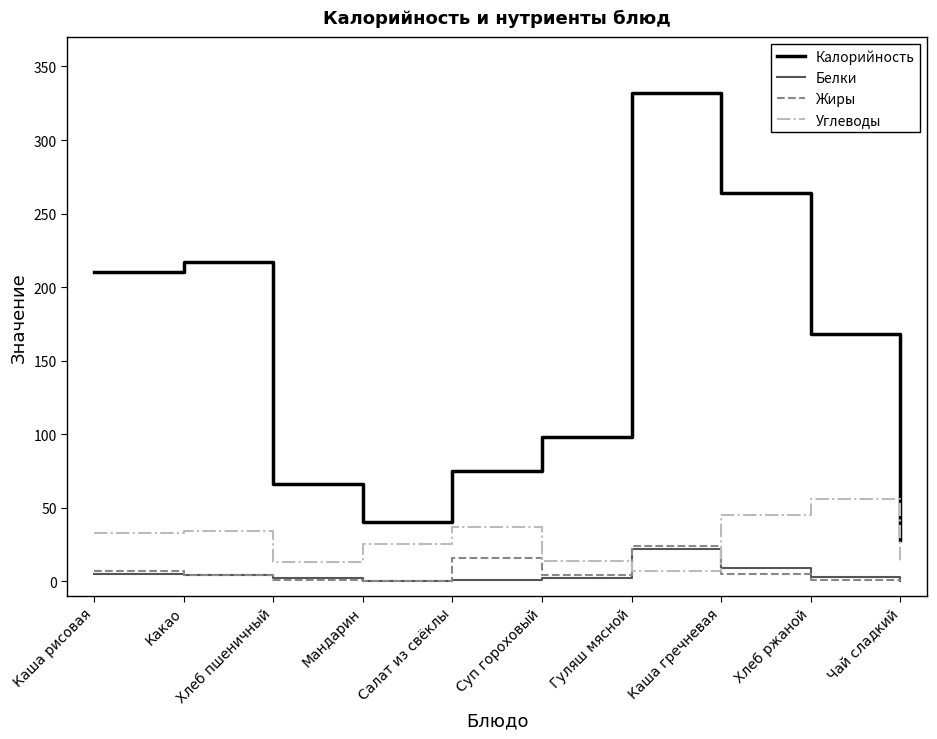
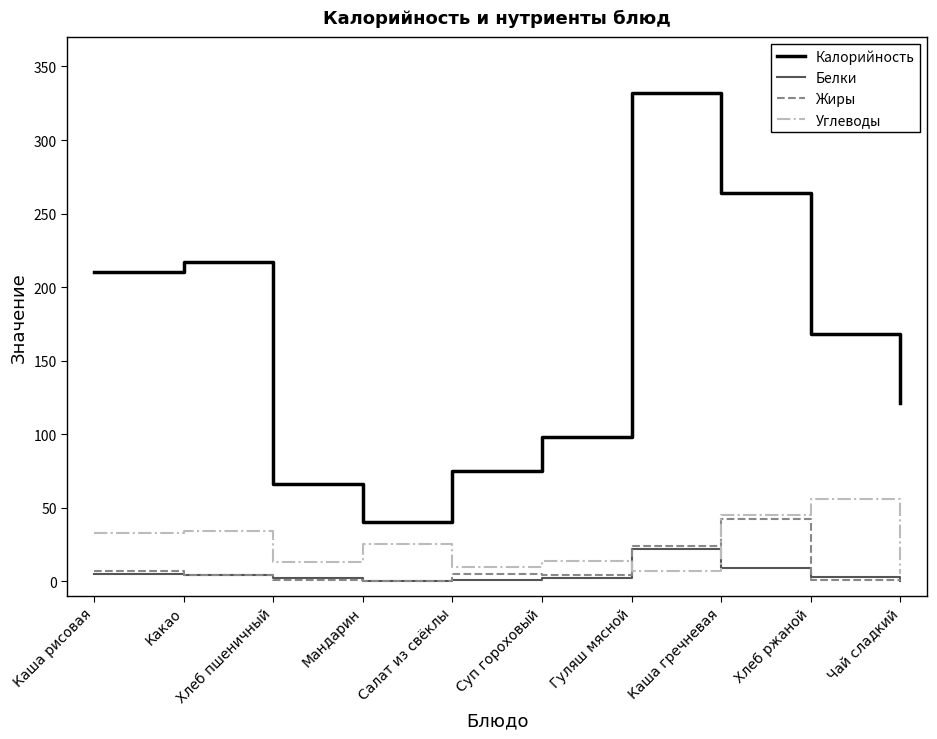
Жиры, Салат из свёклы: 16 -> 5
Углеводы, Салат из свёклы: 37 -> 10
Жиры, Каша гречневая: 5 -> 42
Калорийность, Чай сладкий: 28 -> 121
Углеводы, Чай сладкий: 14 -> 5
